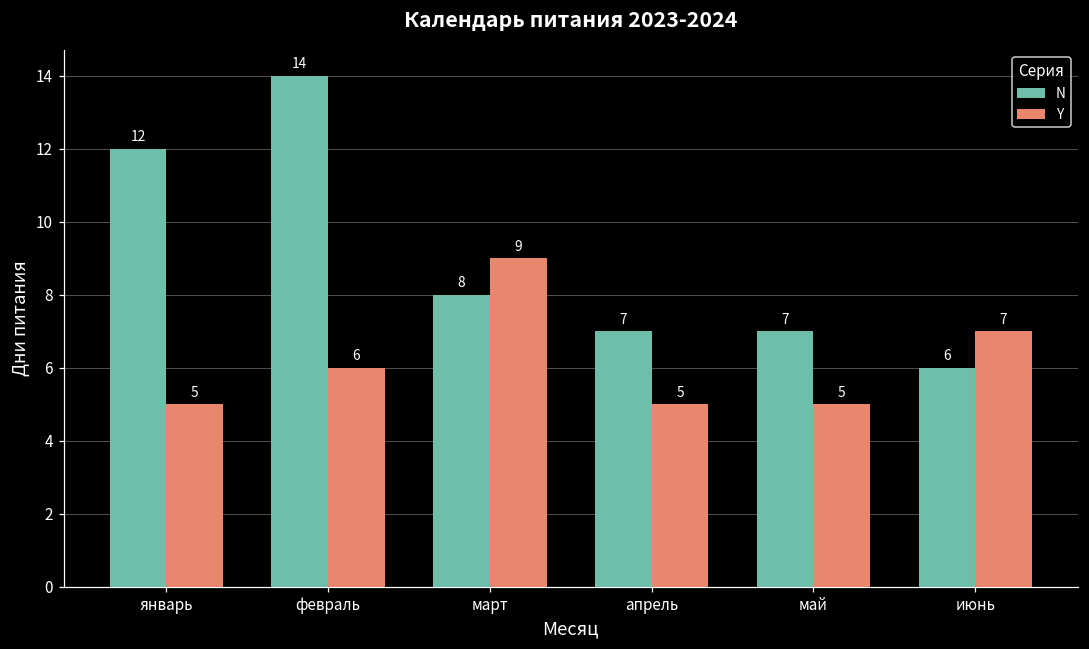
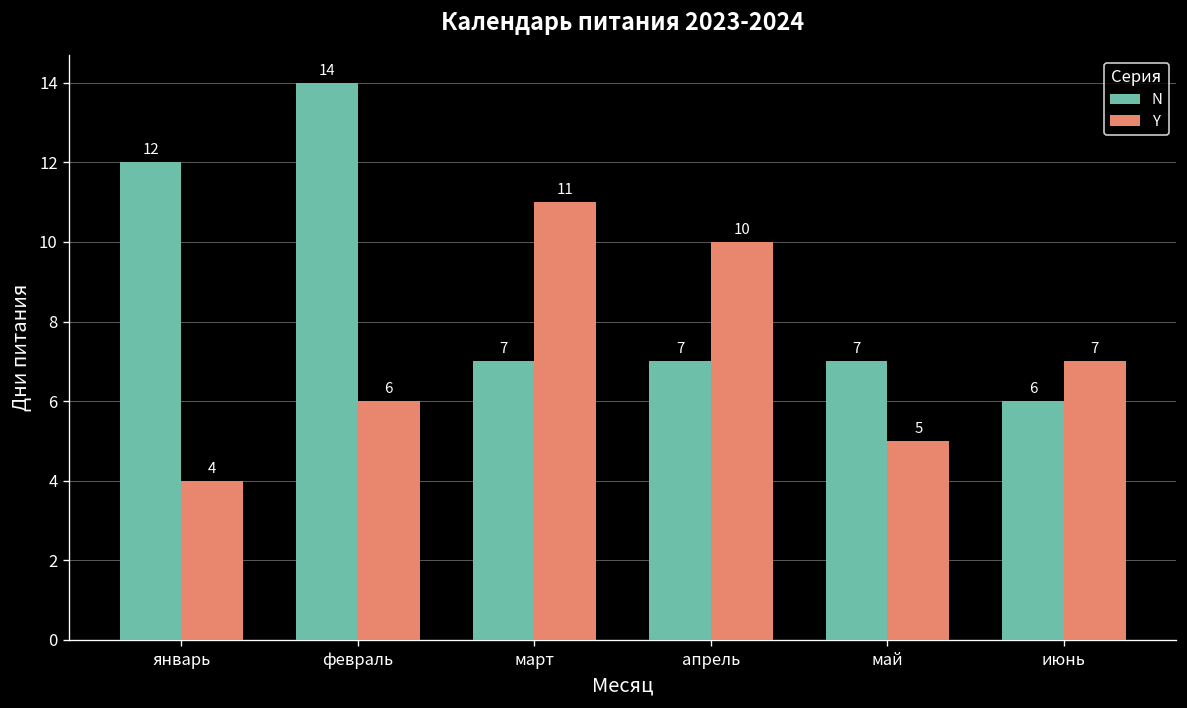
Y, январь: 5 -> 4
N, март: 8 -> 7
Y, март: 9 -> 11
Y, апрель: 5 -> 10
